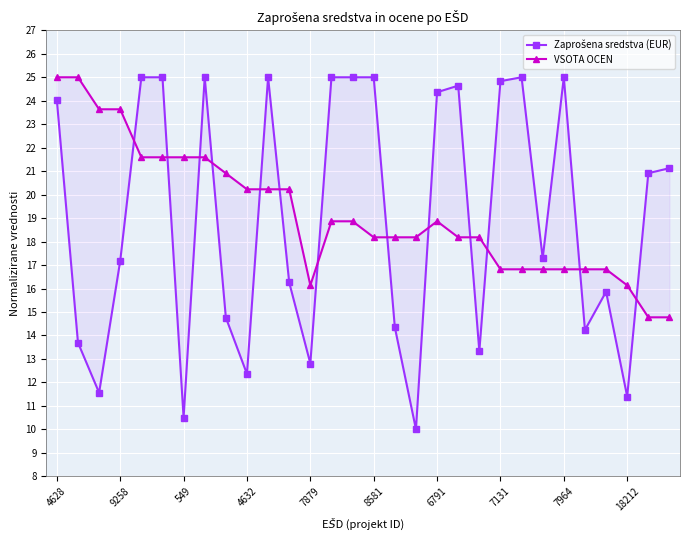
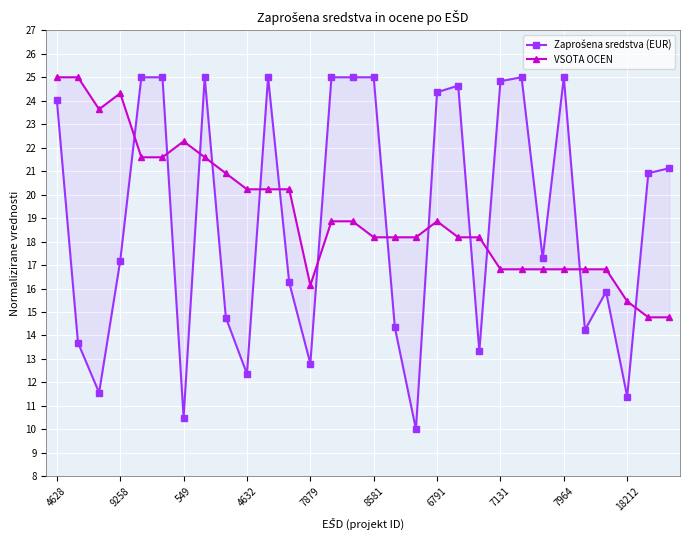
VSOTA OCEN, 9258: 23.6 -> 24.3
VSOTA OCEN, 549: 21.6 -> 22.3
VSOTA OCEN, 18212: 16.1 -> 15.5
